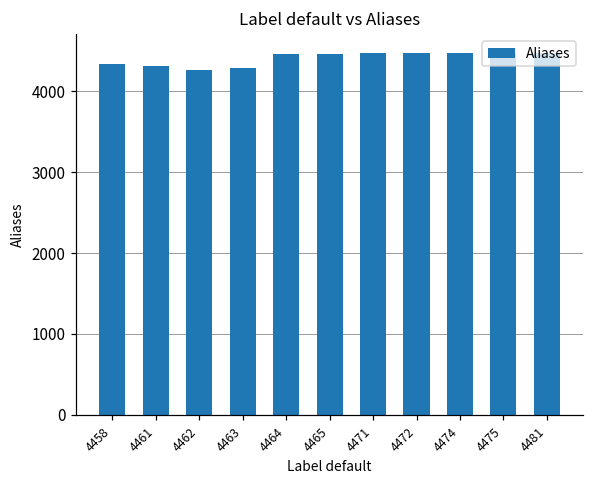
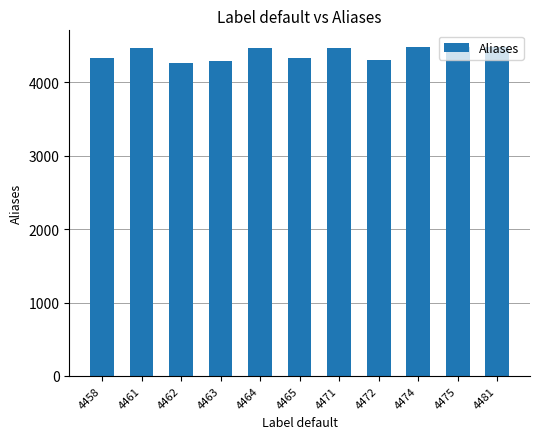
4461: 4300 -> 4500
4465: 4500 -> 4300
4472: 4500 -> 4300
